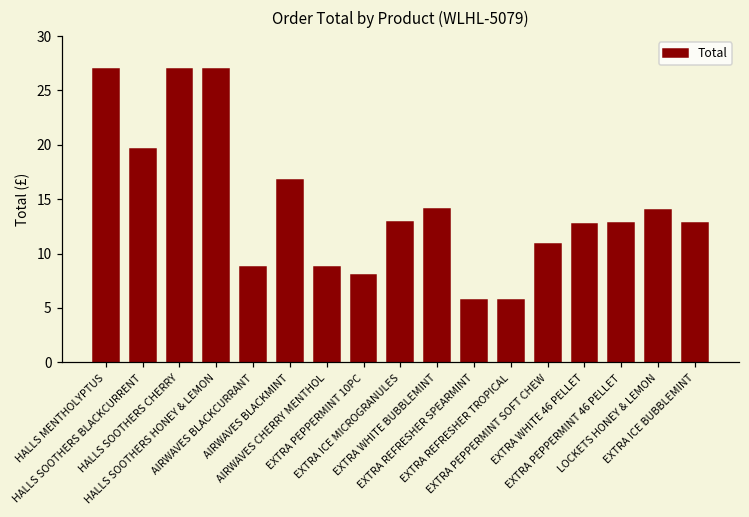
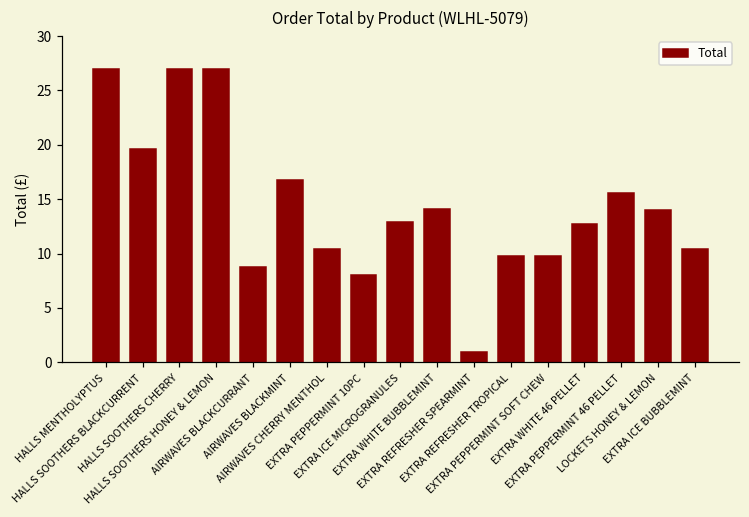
AIRWAVES CHERRY MENTHOL: 9 -> 10
EXTRA REFRESHER SPEARMINT: 6 -> 1
EXTRA REFRESHER TROPICAL: 6 -> 10
EXTRA PEPPERMINT SOFT CHEW: 11 -> 10
EXTRA PEPPERMINT 46 PELLET: 13 -> 16
EXTRA ICE BUBBLEMINT: 13 -> 10
